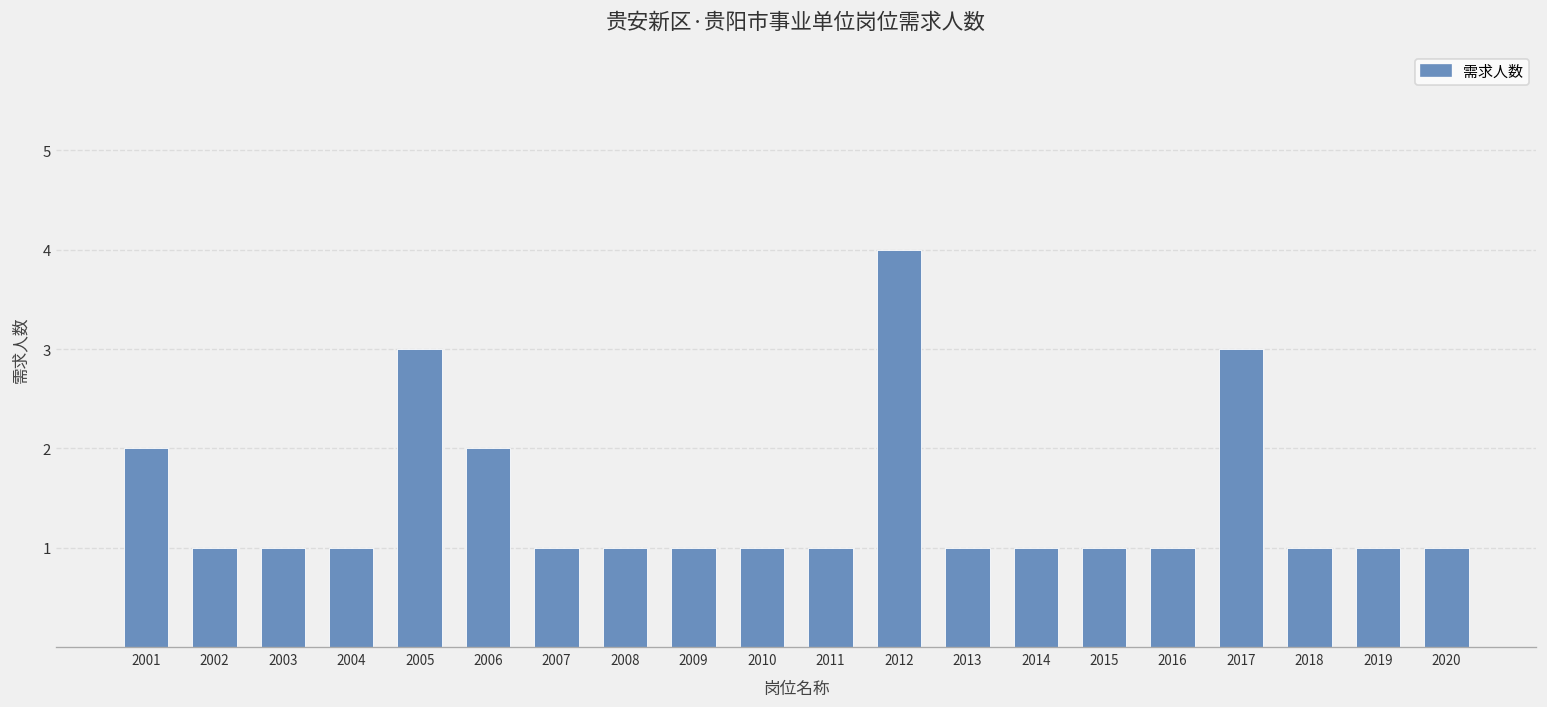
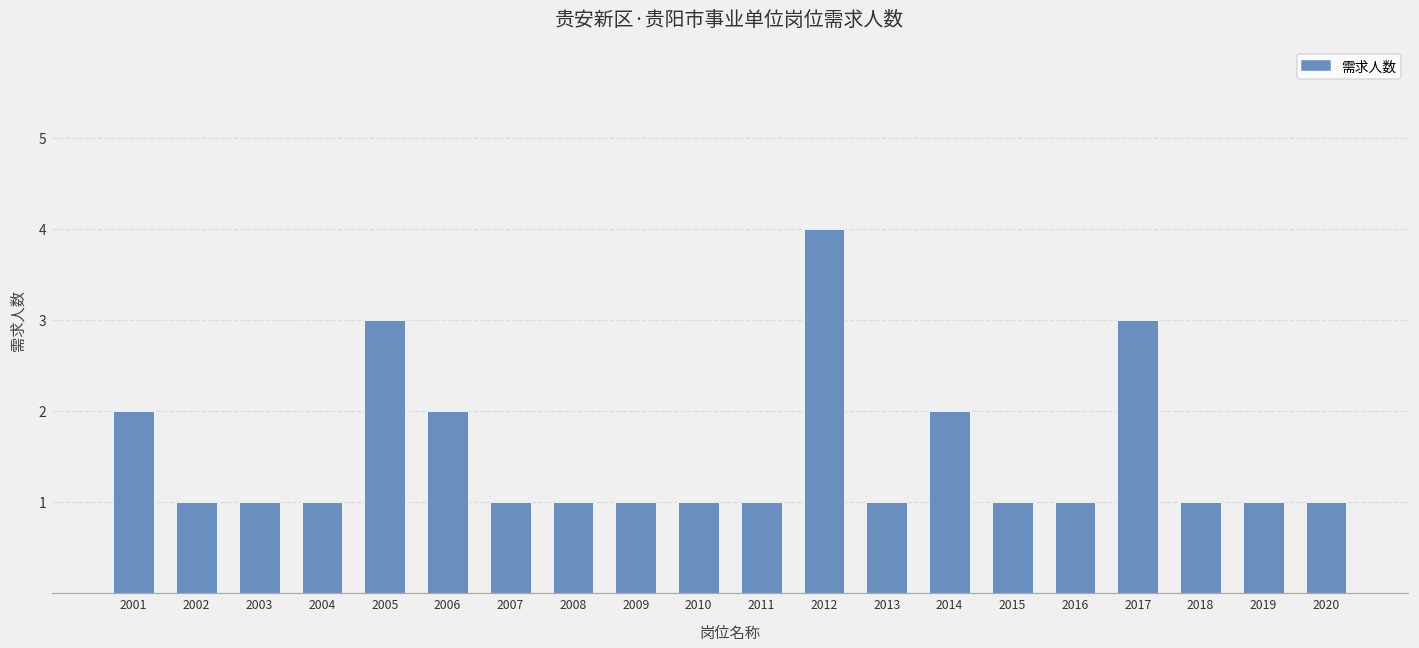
2014: 1 -> 2
